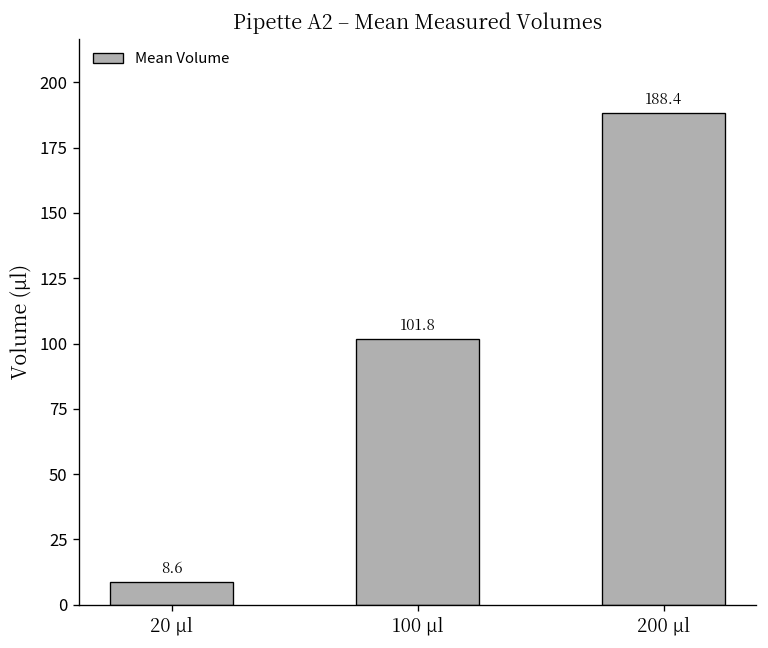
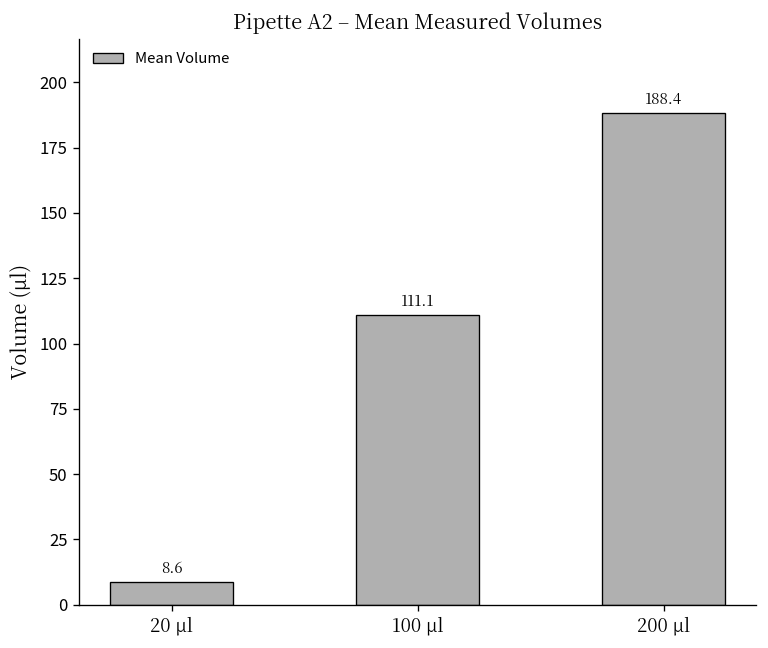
100 μl: 101.8 -> 111.1
